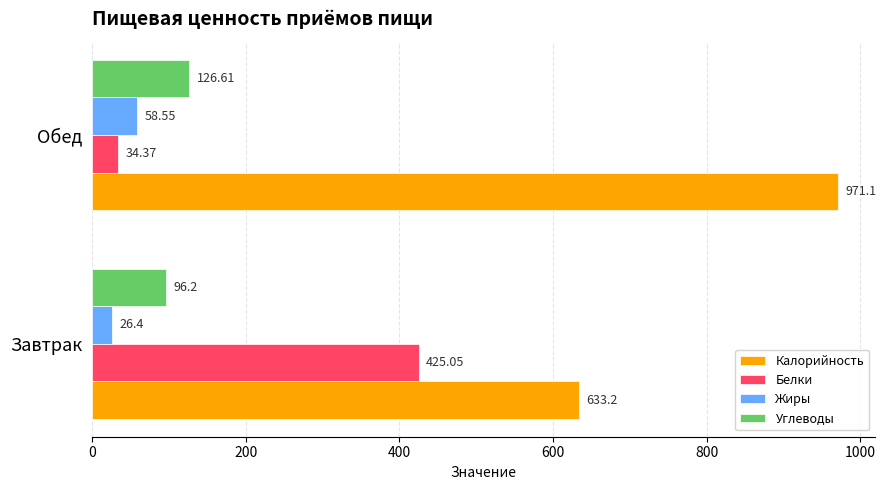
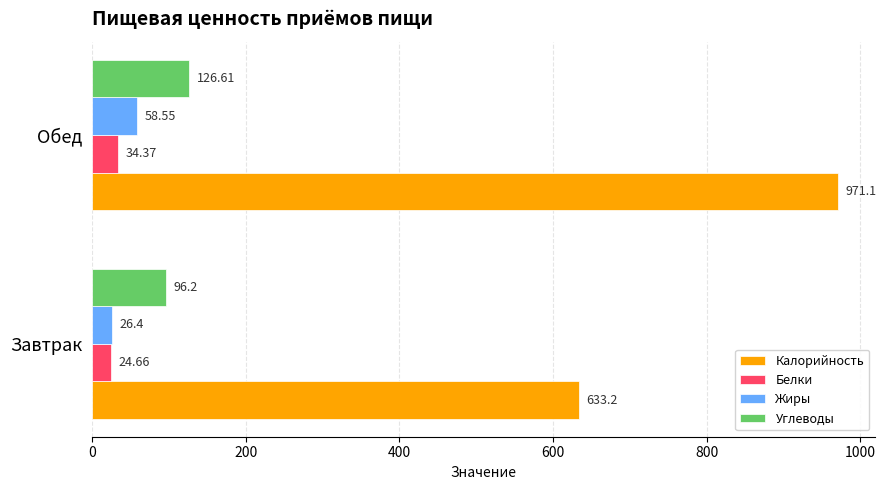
Белки, Завтрак: 425.05 -> 24.66
